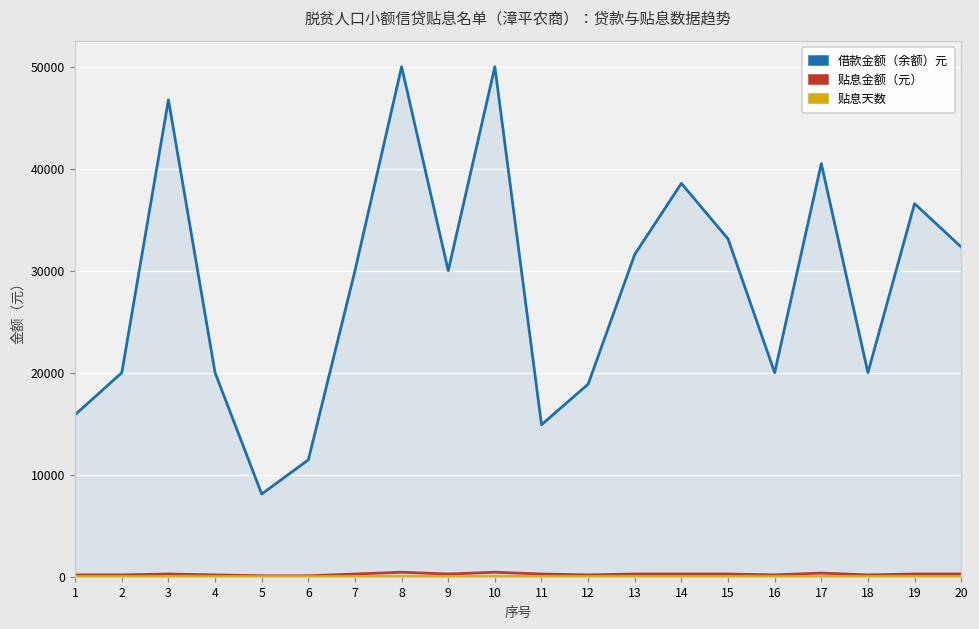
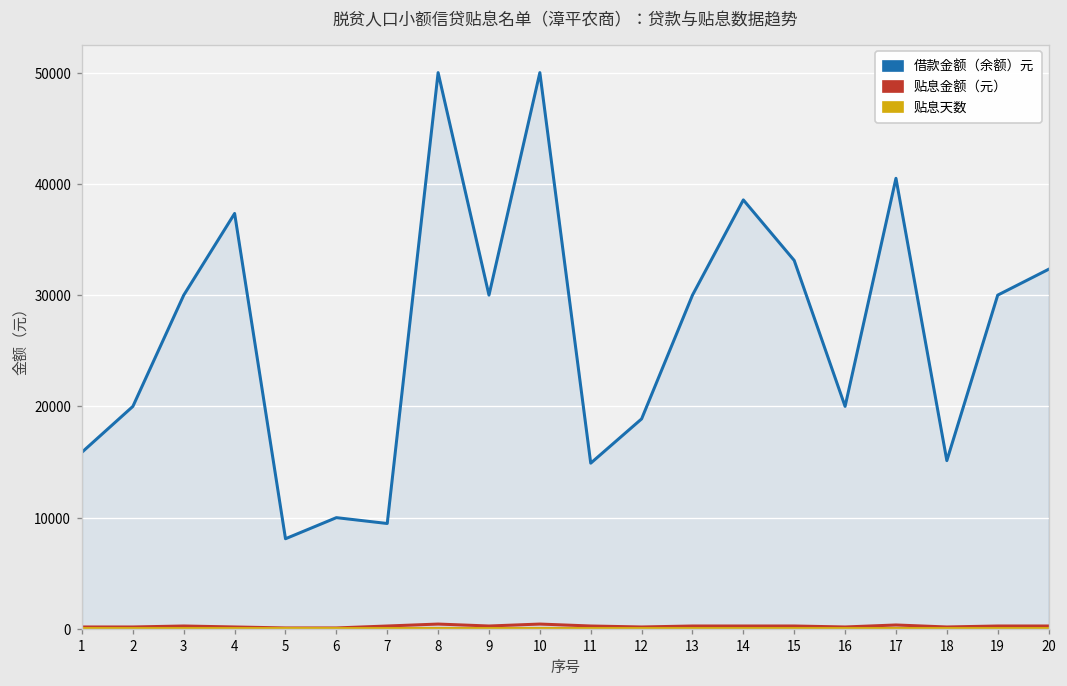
借款金额（余额）元, 3: 47000 -> 30000
借款金额（余额）元, 4: 20000 -> 37000
借款金额（余额）元, 6: 11000 -> 10000
借款金额（余额）元, 7: 30000 -> 9000
借款金额（余额）元, 13: 32000 -> 30000
借款金额（余额）元, 18: 20000 -> 15000
借款金额（余额）元, 19: 37000 -> 30000
